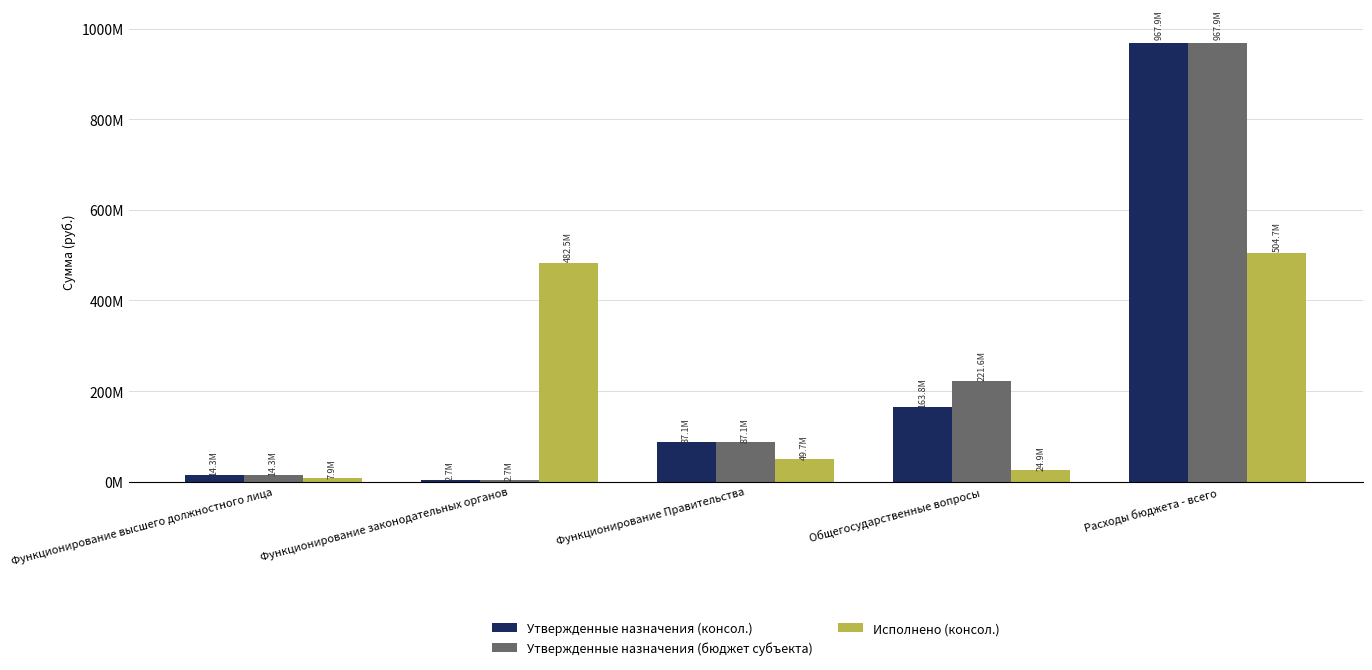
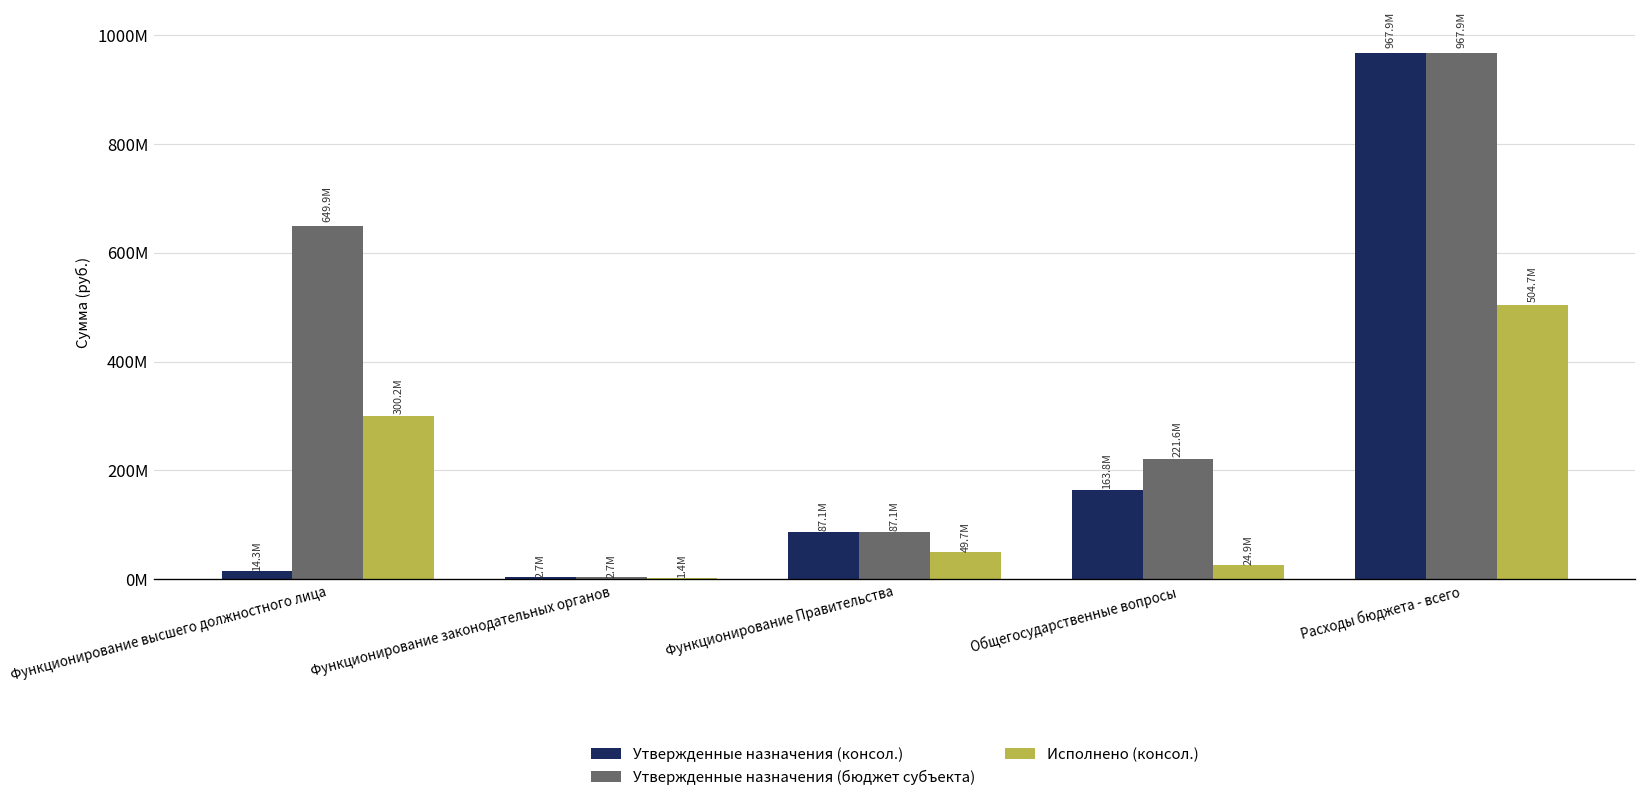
Утвержденные назначения (бюджет субъекта), Функционирование высшего должностного лица: 14.3M -> 649.9M
Исполнено (консол.), Функционирование высшего должностного лица: 7.9M -> 300.2M
Исполнено (консол.), Функционирование законодательных органов: 482.5M -> 1.4M
